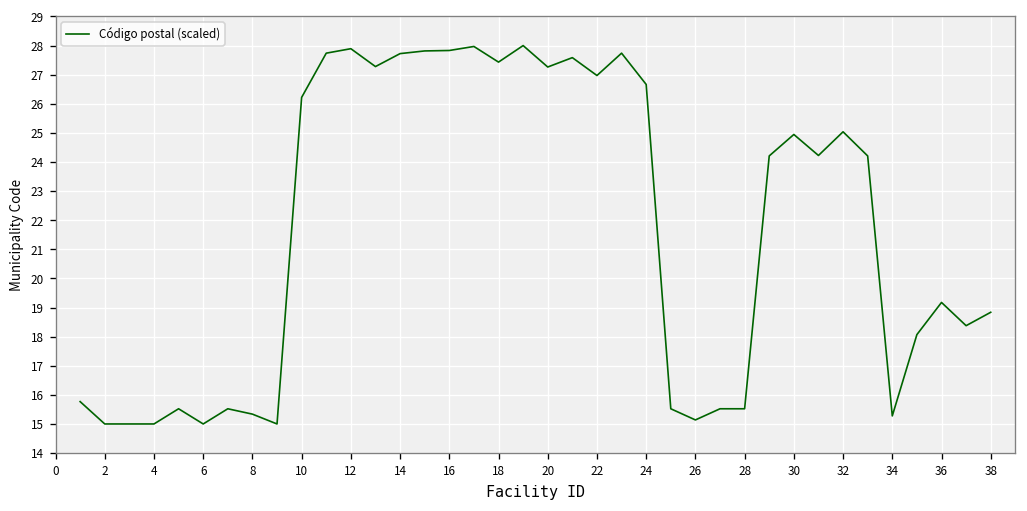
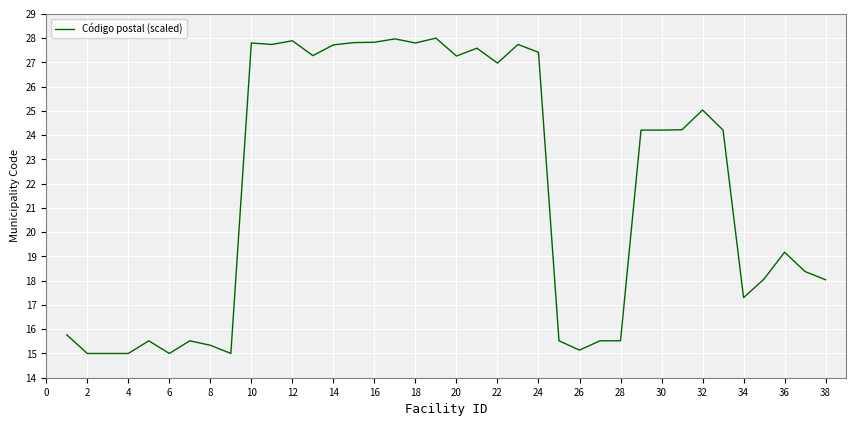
10: 26.2 -> 27.8
18: 27.4 -> 27.8
24: 26.7 -> 27.4
30: 24.9 -> 24.2
34: 15.3 -> 17.3
38: 18.8 -> 18.0
